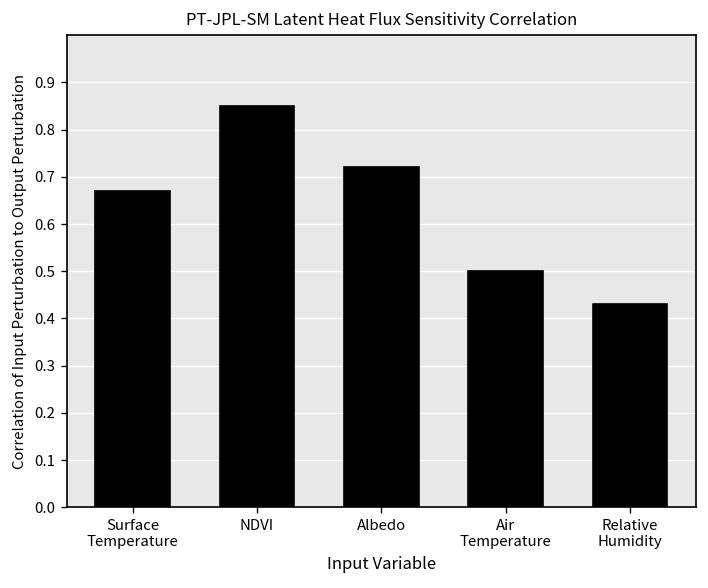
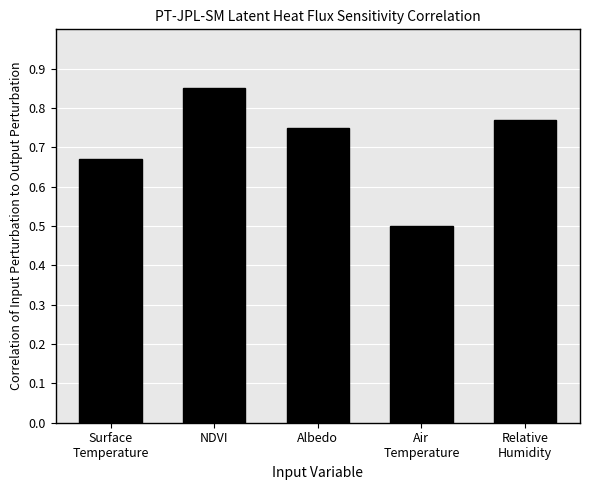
Albedo: 0.72 -> 0.75
Relative Humidity: 0.43 -> 0.77
